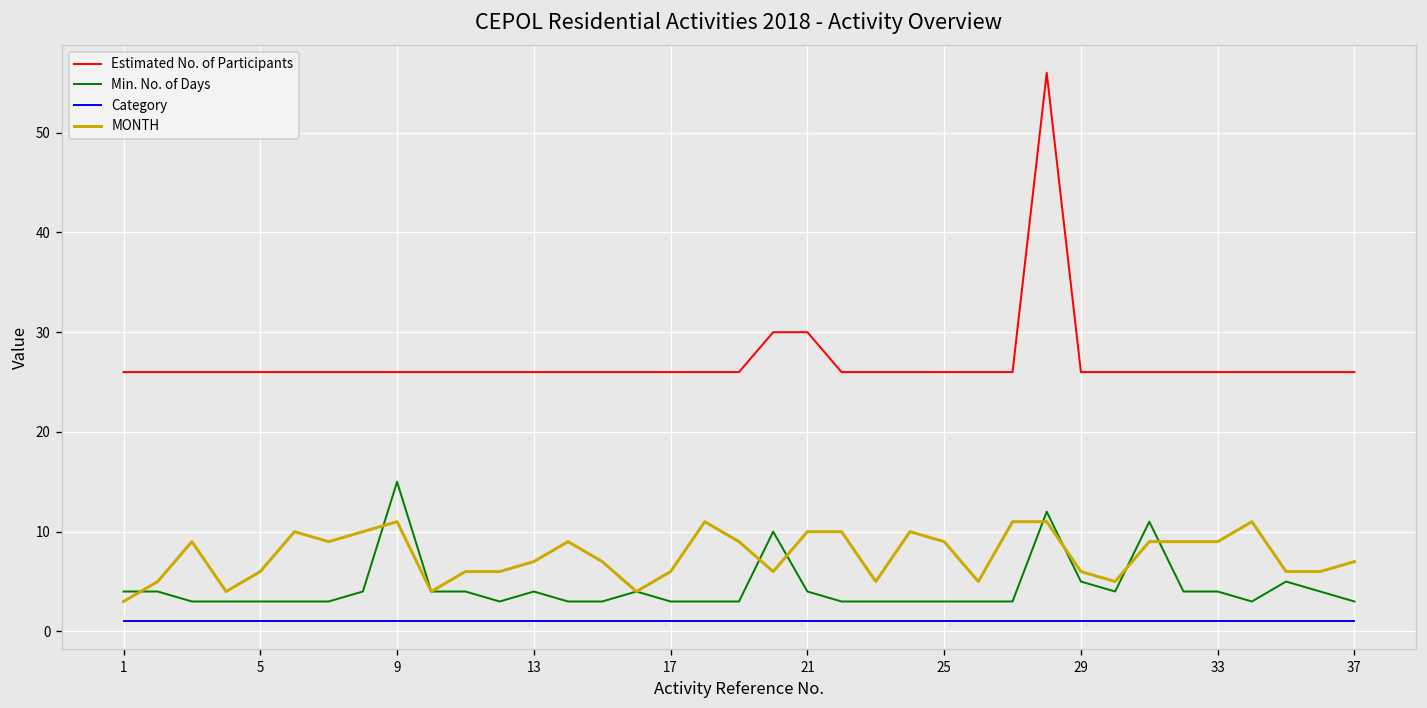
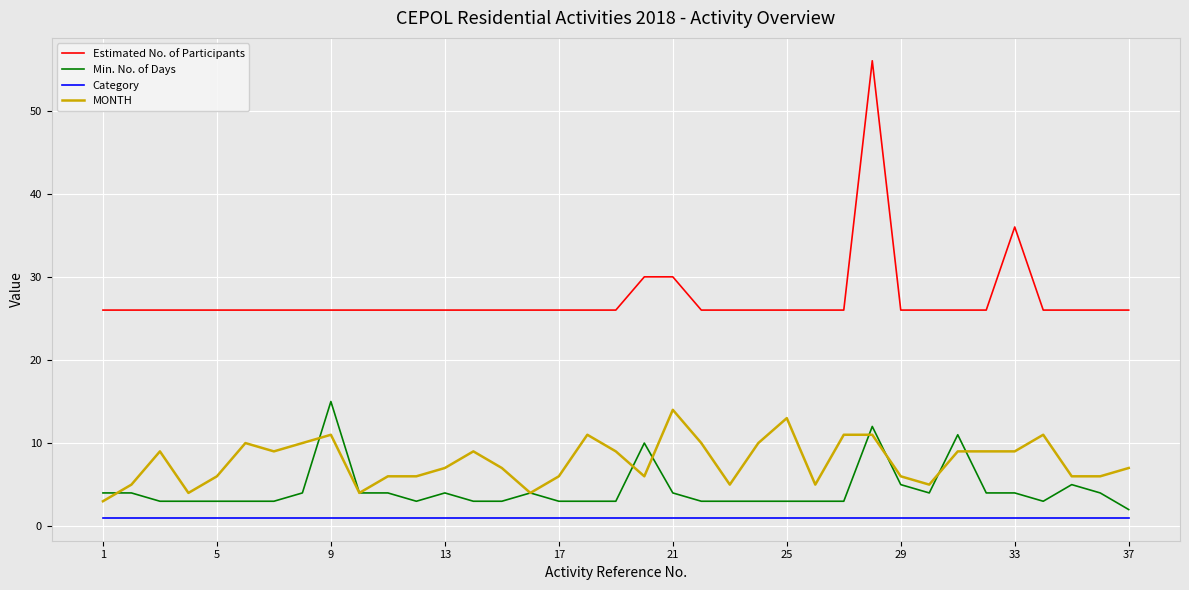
MONTH, 21: 10 -> 14
MONTH, 25: 9 -> 13
Estimated No. of Participants, 33: 26 -> 36
Min. No. of Days, 37: 3 -> 2
